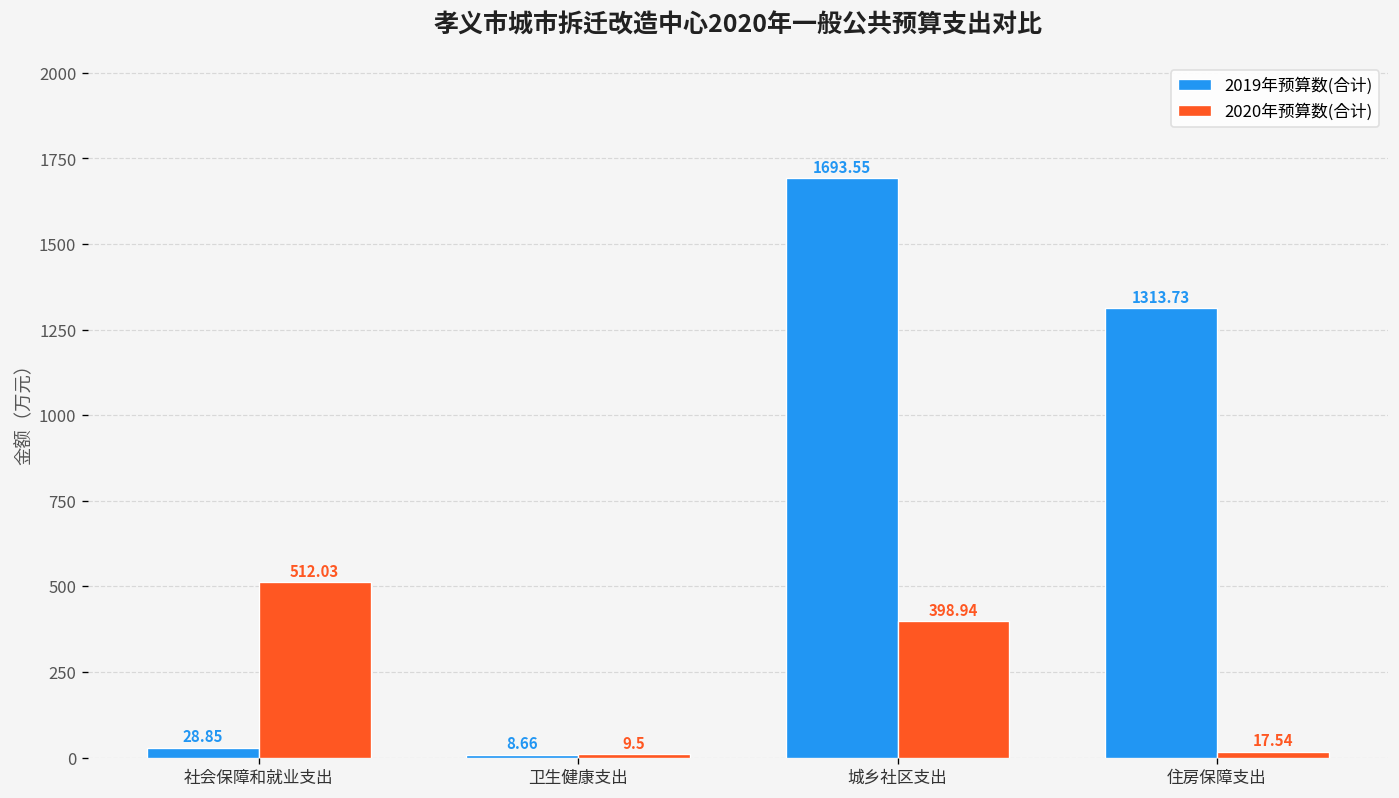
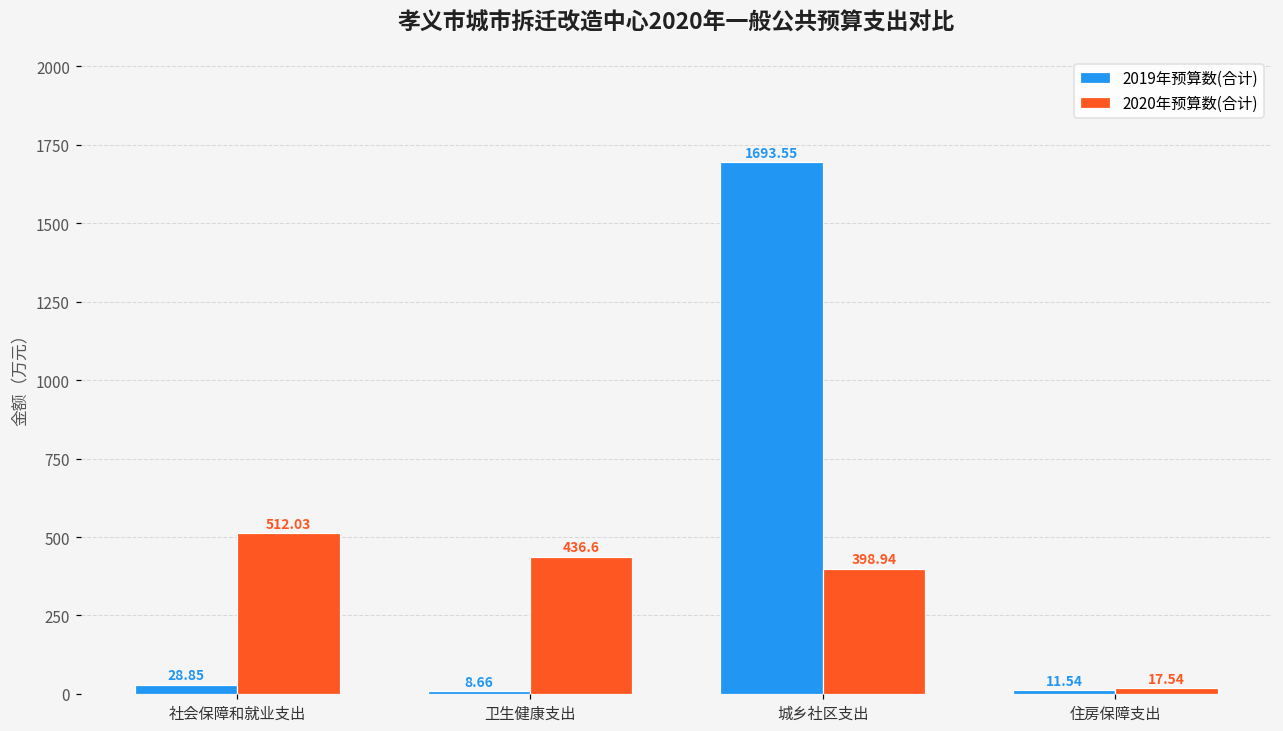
2020年预算数(合计), 卫生健康支出: 9.5 -> 436.6
2019年预算数(合计), 住房保障支出: 1313.73 -> 11.54
